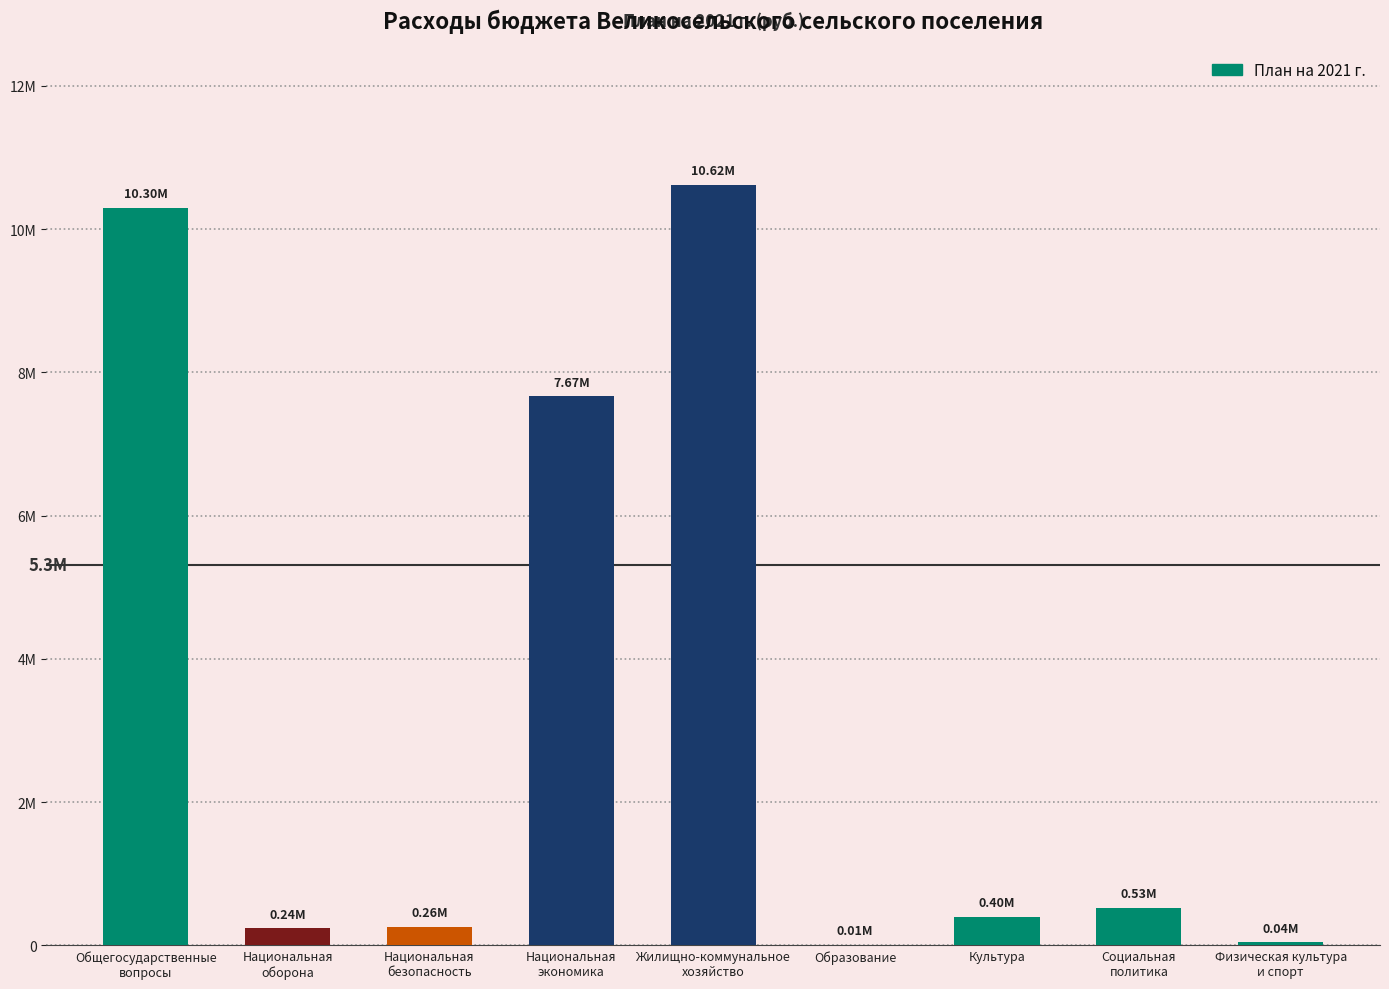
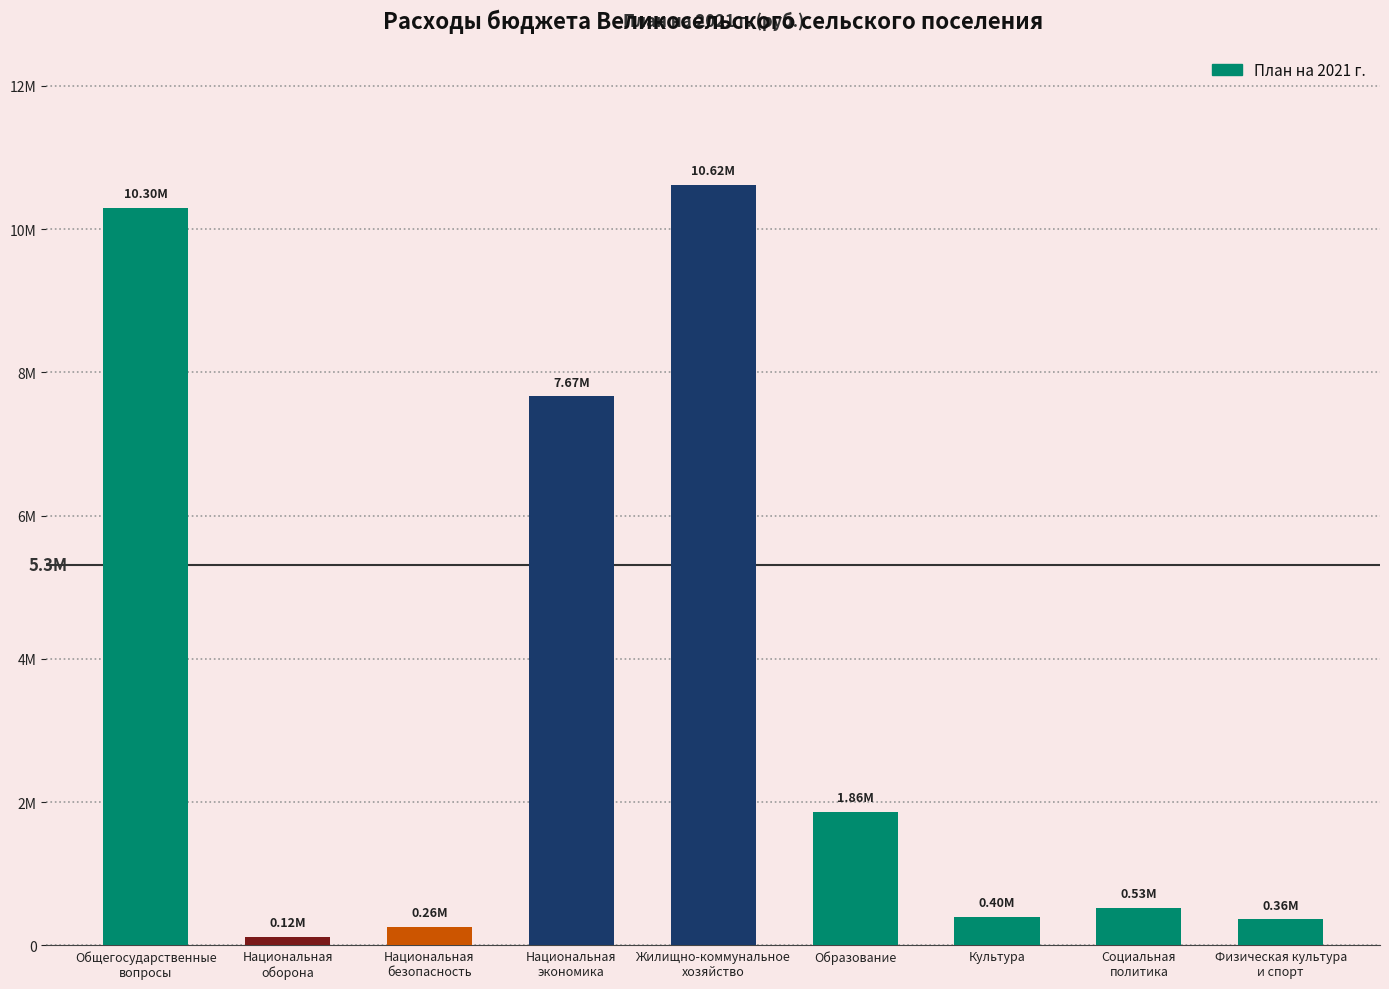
Национальная оборона: 0.24M -> 0.12M
Образование: 0.01M -> 1.86M
Физическая культура и спорт: 0.04M -> 0.36M
